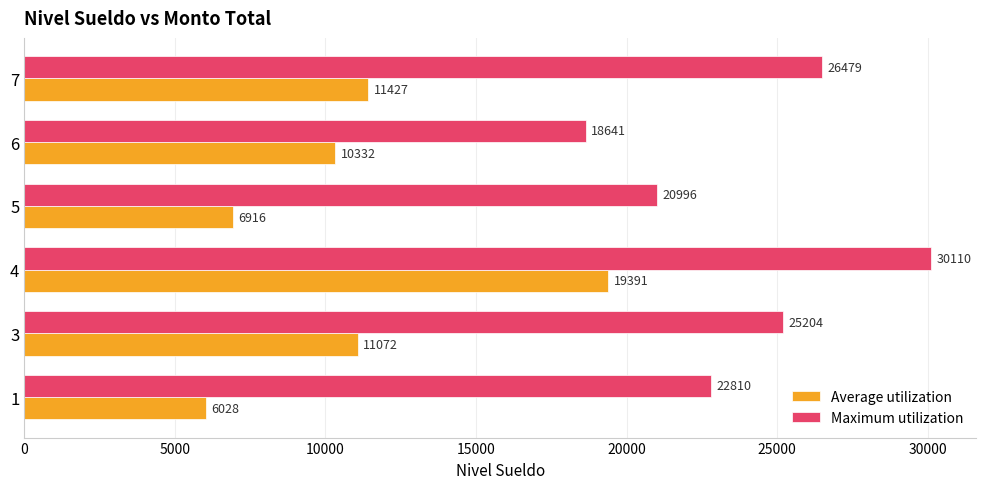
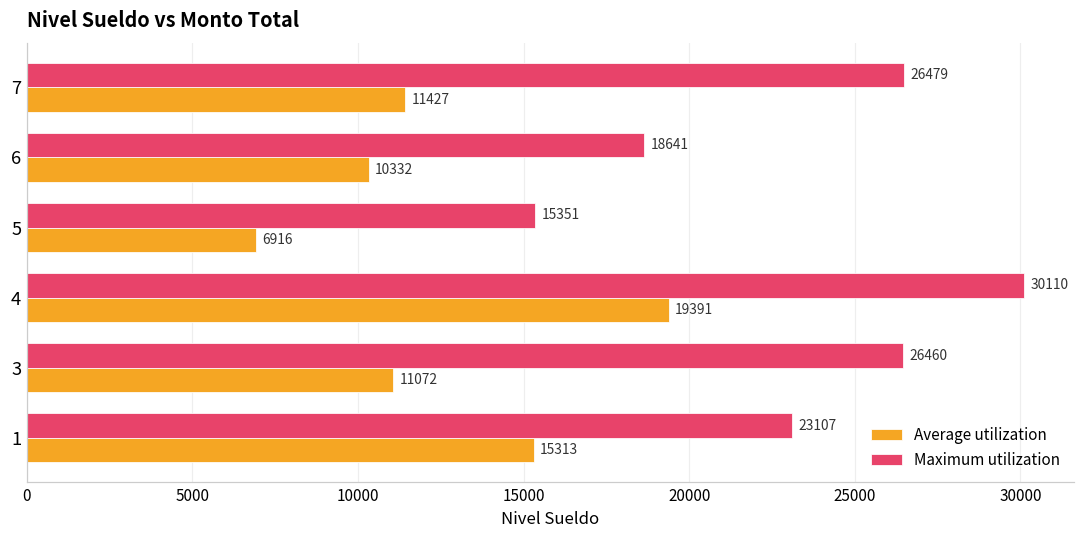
Maximum utilization, 5: 20996 -> 15351
Maximum utilization, 3: 25204 -> 26460
Maximum utilization, 1: 22810 -> 23107
Average utilization, 1: 6028 -> 15313
